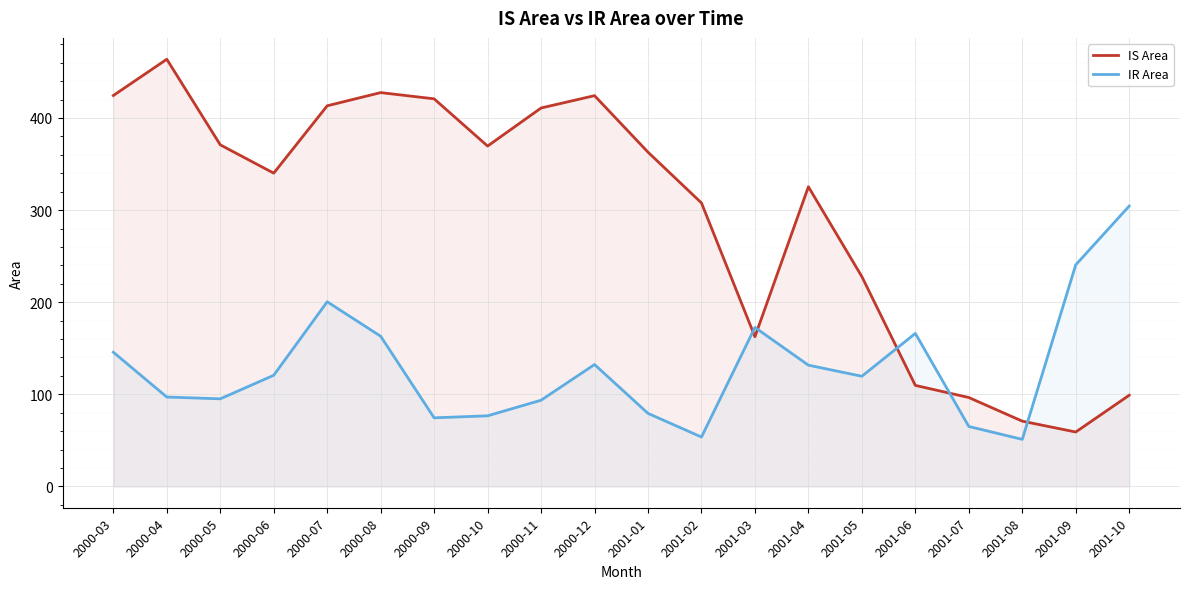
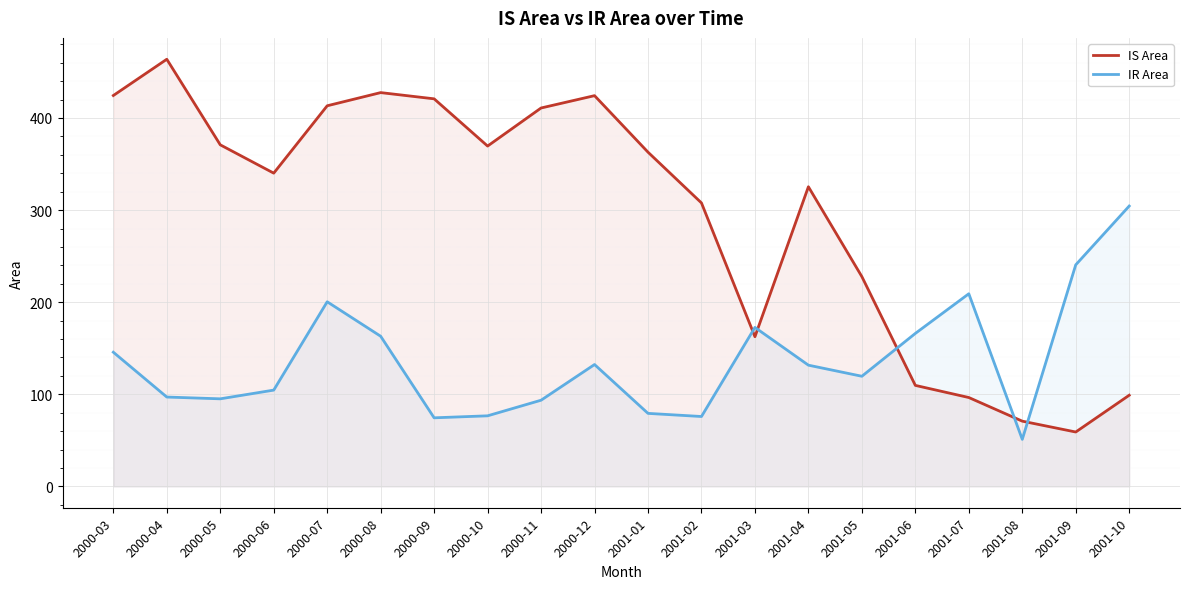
IR Area, 2000-06: 120 -> 100
IR Area, 2001-02: 50 -> 80
IR Area, 2001-07: 70 -> 210
